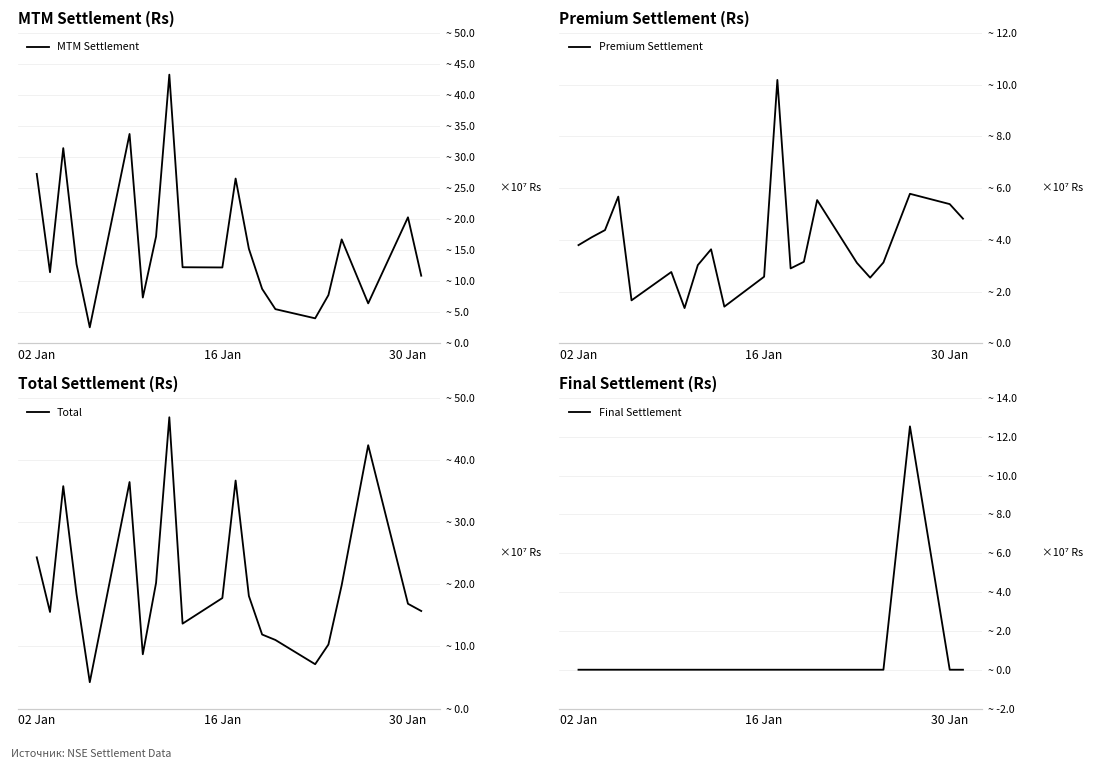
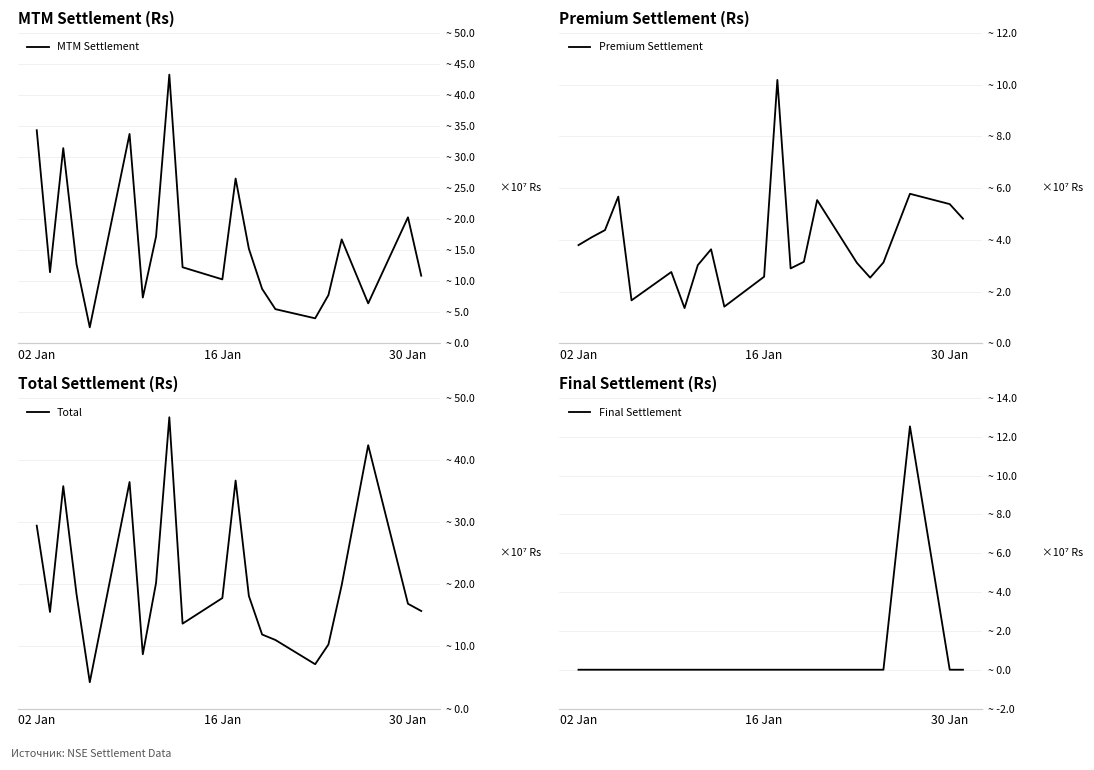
MTM Settlement (Rs), 02 Jan: ~ 27 -> ~ 34
MTM Settlement (Rs), 16 Jan: ~ 12 -> ~ 10
Total Settlement (Rs), 02 Jan: ~ 24 -> ~ 29
